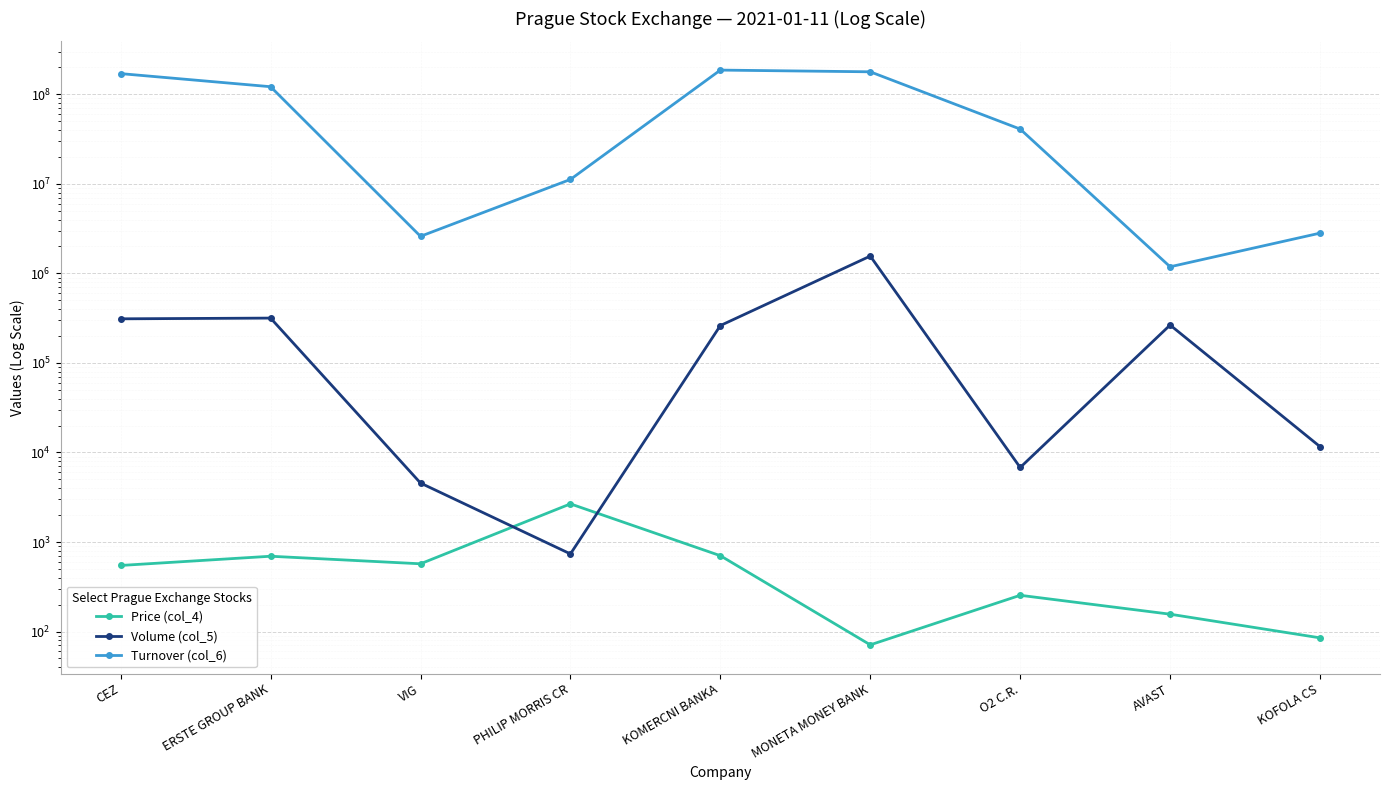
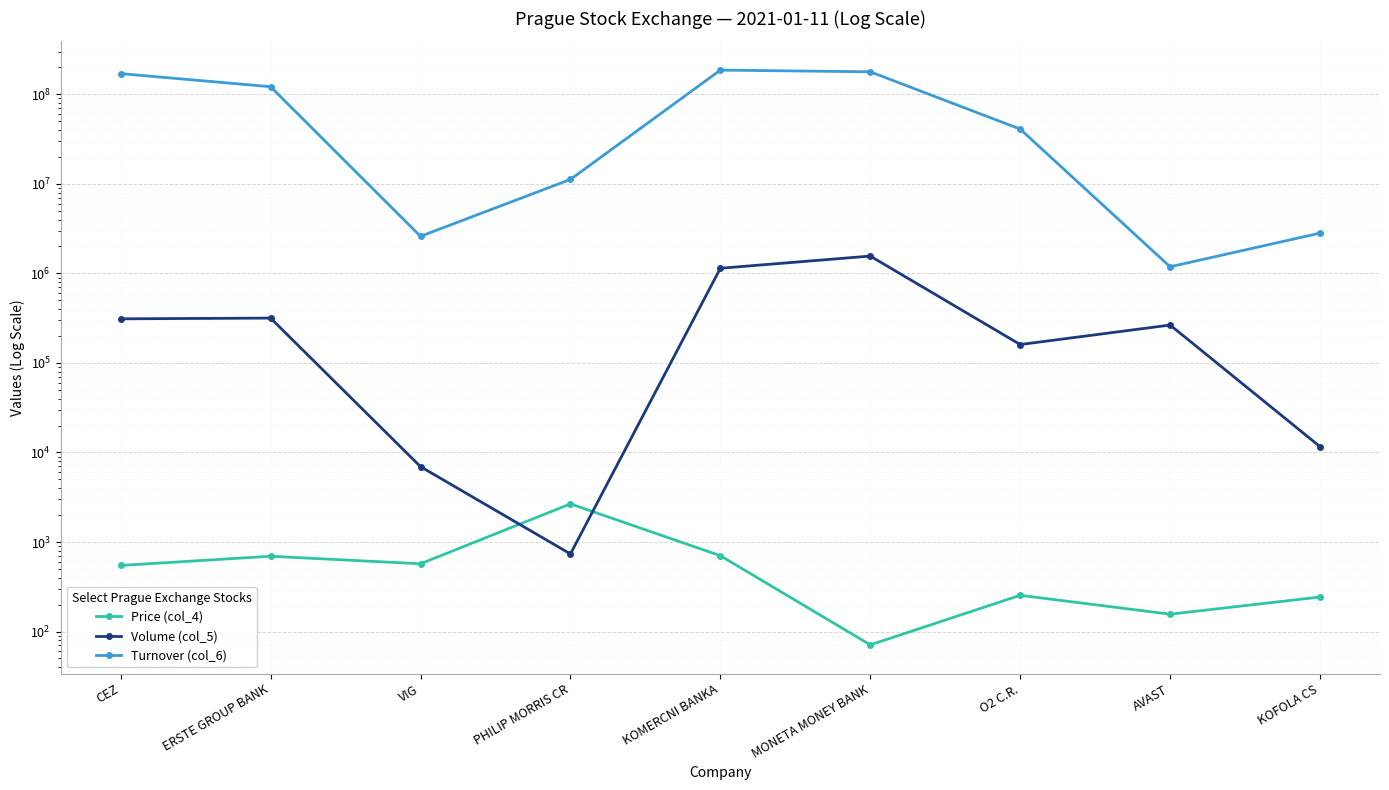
Volume (col_5), VIG: 5000 -> 7000
Volume (col_5), KOMERCNI BANKA: 260000 -> 1100000
Volume (col_5), O2 C.R.: 7000 -> 160000
Price (col_4), KOFOLA CS: 90 -> 240
